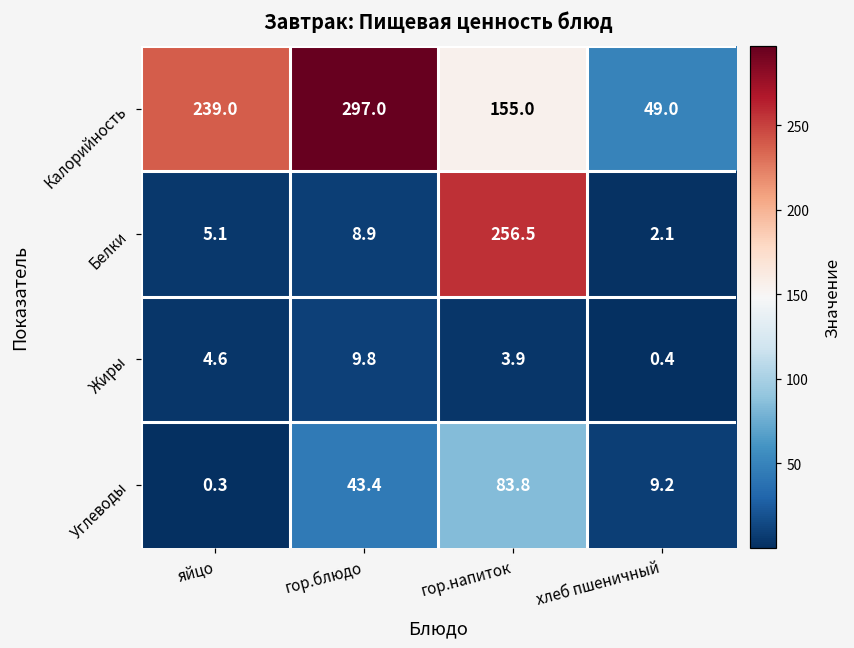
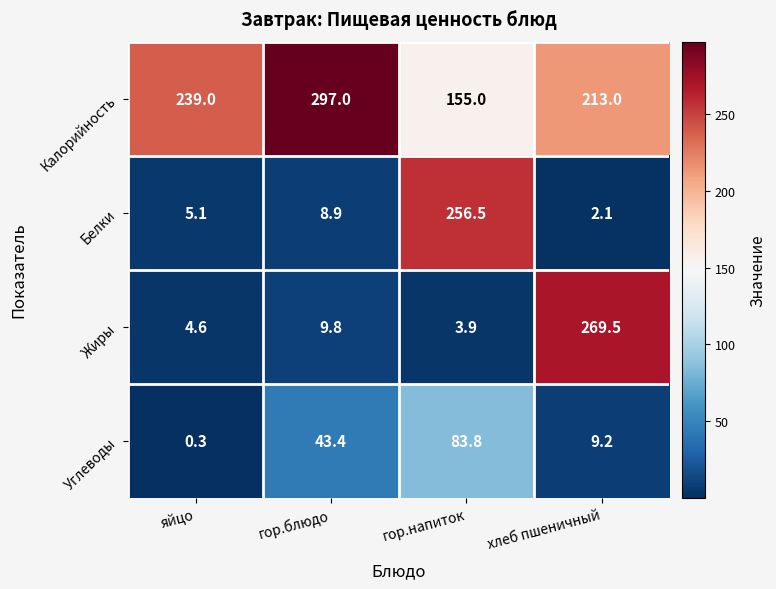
Калорийность, хлеб пшеничный: 49.0 -> 213.0
Жиры, хлеб пшеничный: 0.4 -> 269.5
